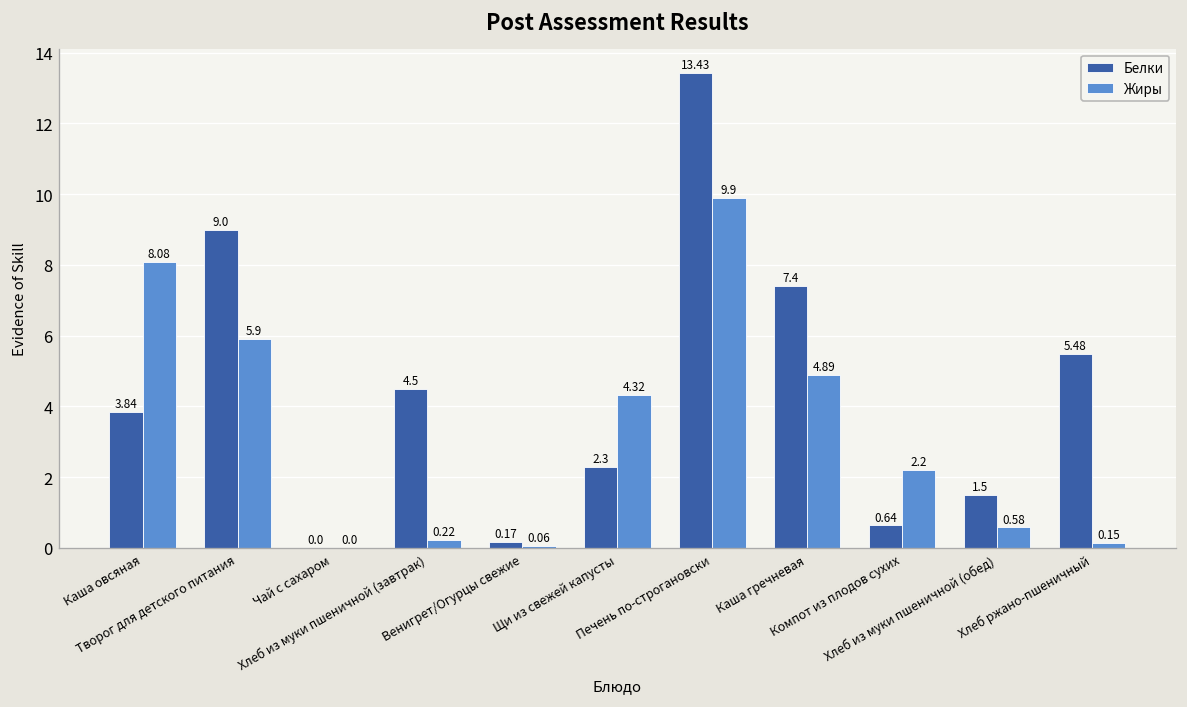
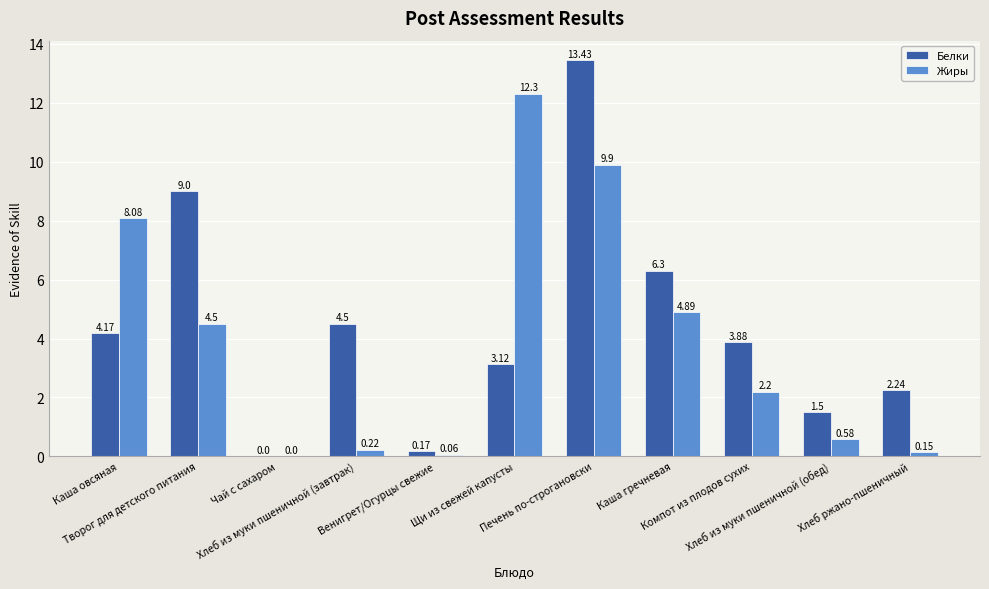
Белки, Каша овсяная: 3.84 -> 4.17
Жиры, Творог для детского питания: 5.9 -> 4.5
Белки, Щи из свежей капусты: 2.3 -> 3.12
Жиры, Щи из свежей капусты: 4.32 -> 12.3
Белки, Каша гречневая: 7.4 -> 6.3
Белки, Компот из плодов сухих: 0.64 -> 3.88
Белки, Хлеб ржано-пшеничный: 5.48 -> 2.24
